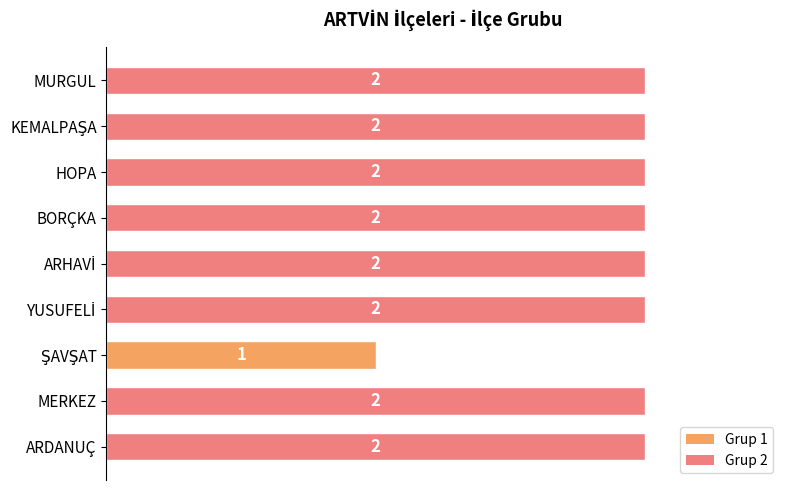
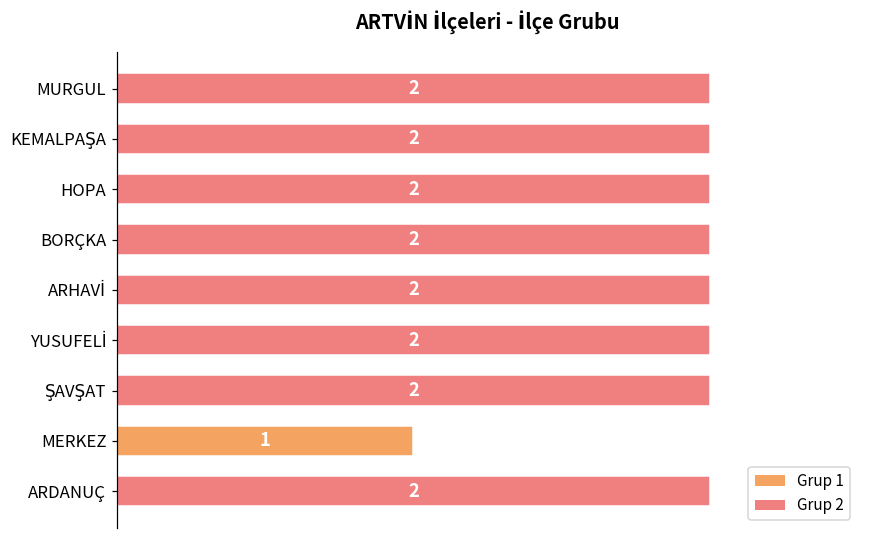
ŞAVŞAT: 1 -> 2
MERKEZ: 2 -> 1
